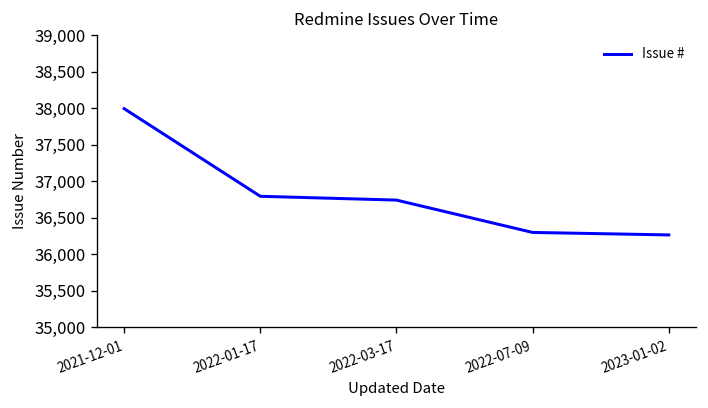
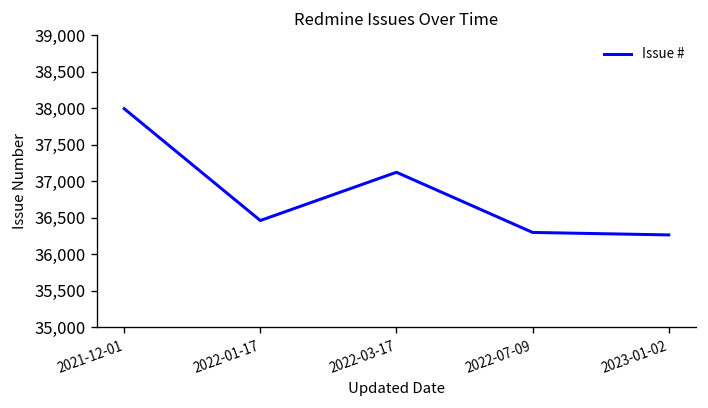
2022-01-17: 36,800 -> 36,500
2022-03-17: 36,700 -> 37,100
